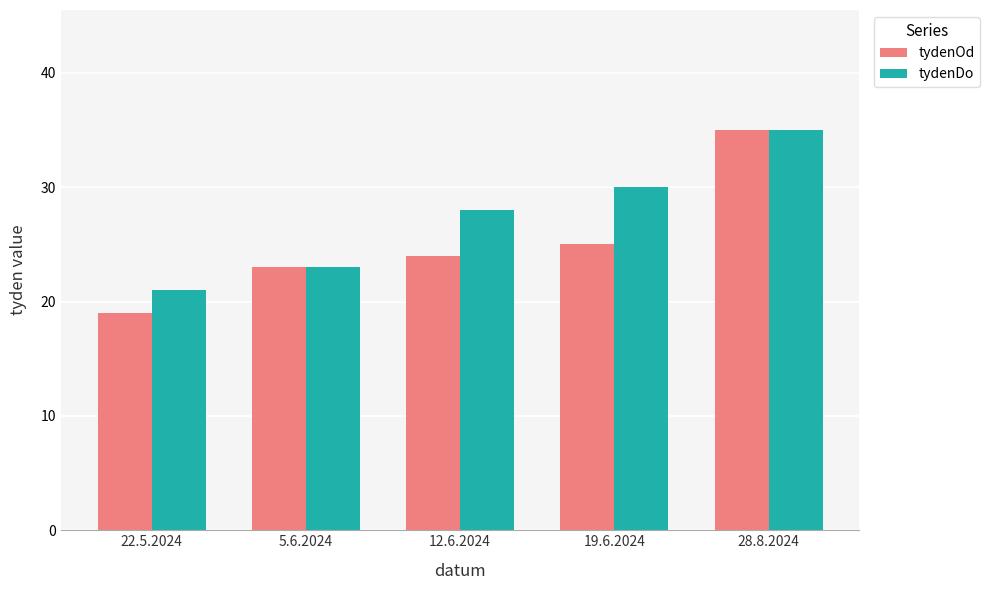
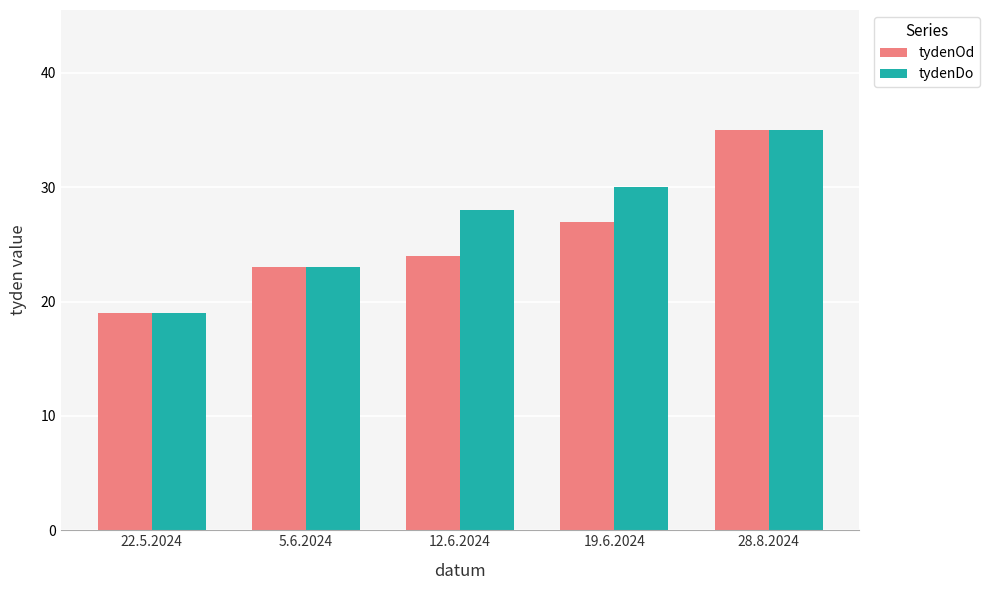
tydenDo, 22.5.2024: 21 -> 19
tydenOd, 19.6.2024: 25 -> 27
